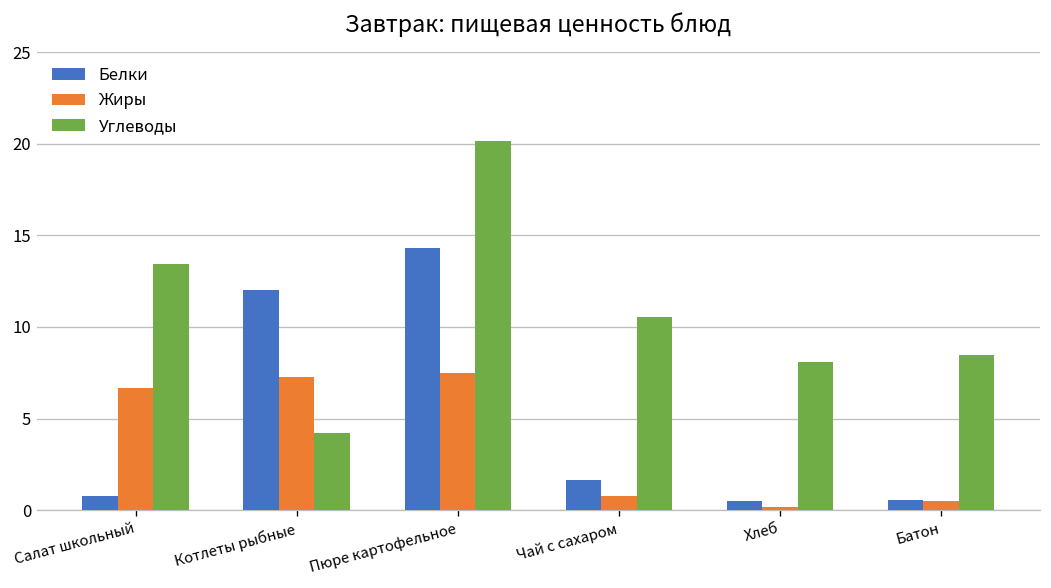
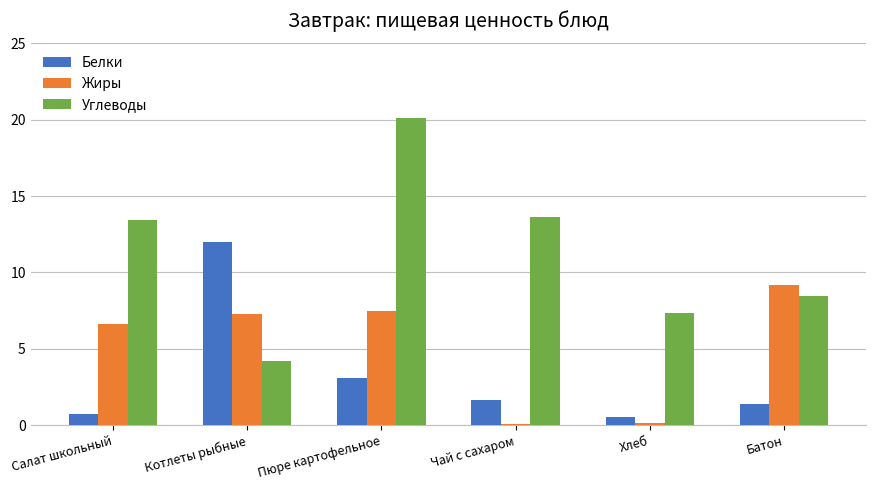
Белки, Пюре картофельное: 14.3 -> 3.1
Жиры, Чай с сахаром: 0.8 -> 0.0
Углеводы, Чай с сахаром: 10.5 -> 13.7
Углеводы, Хлеб: 8.1 -> 7.3
Белки, Батон: 0.6 -> 1.4
Жиры, Батон: 0.5 -> 9.2
